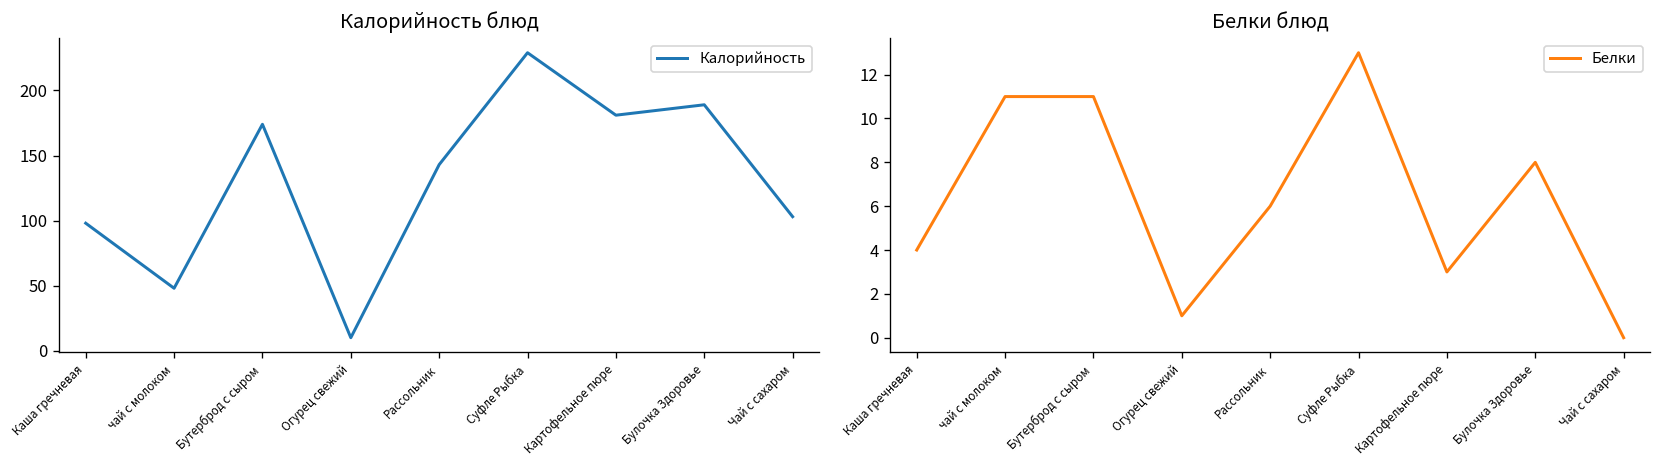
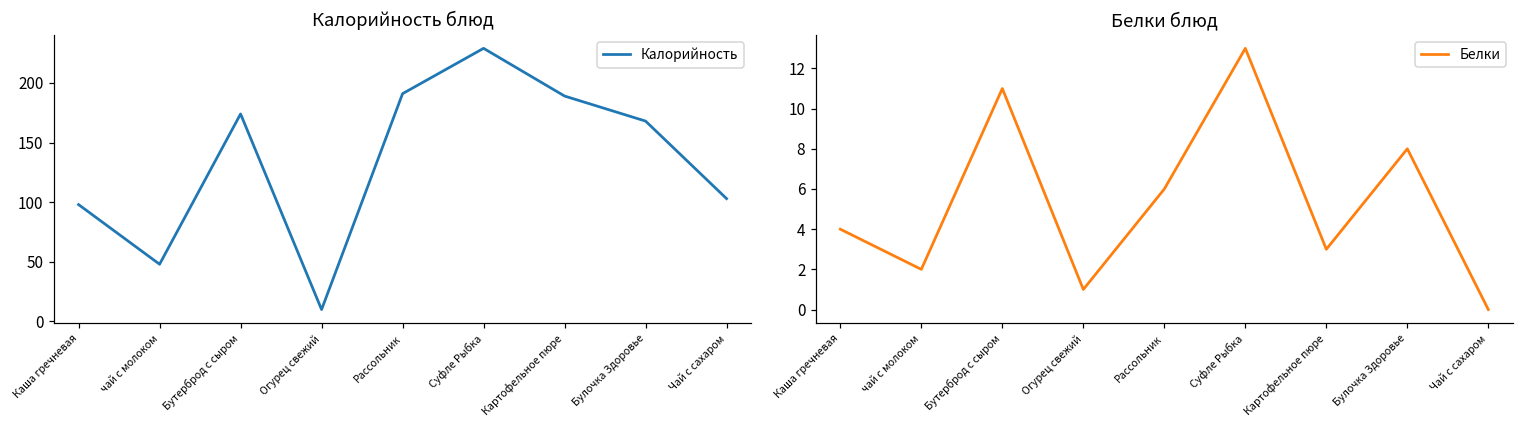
Калорийность блюд, Рассольник: 143 -> 191
Калорийность блюд, Картофельное пюре: 181 -> 189
Калорийность блюд, Булочка Здоровье: 189 -> 168
Белки блюд, чай с молоком: 11 -> 2
